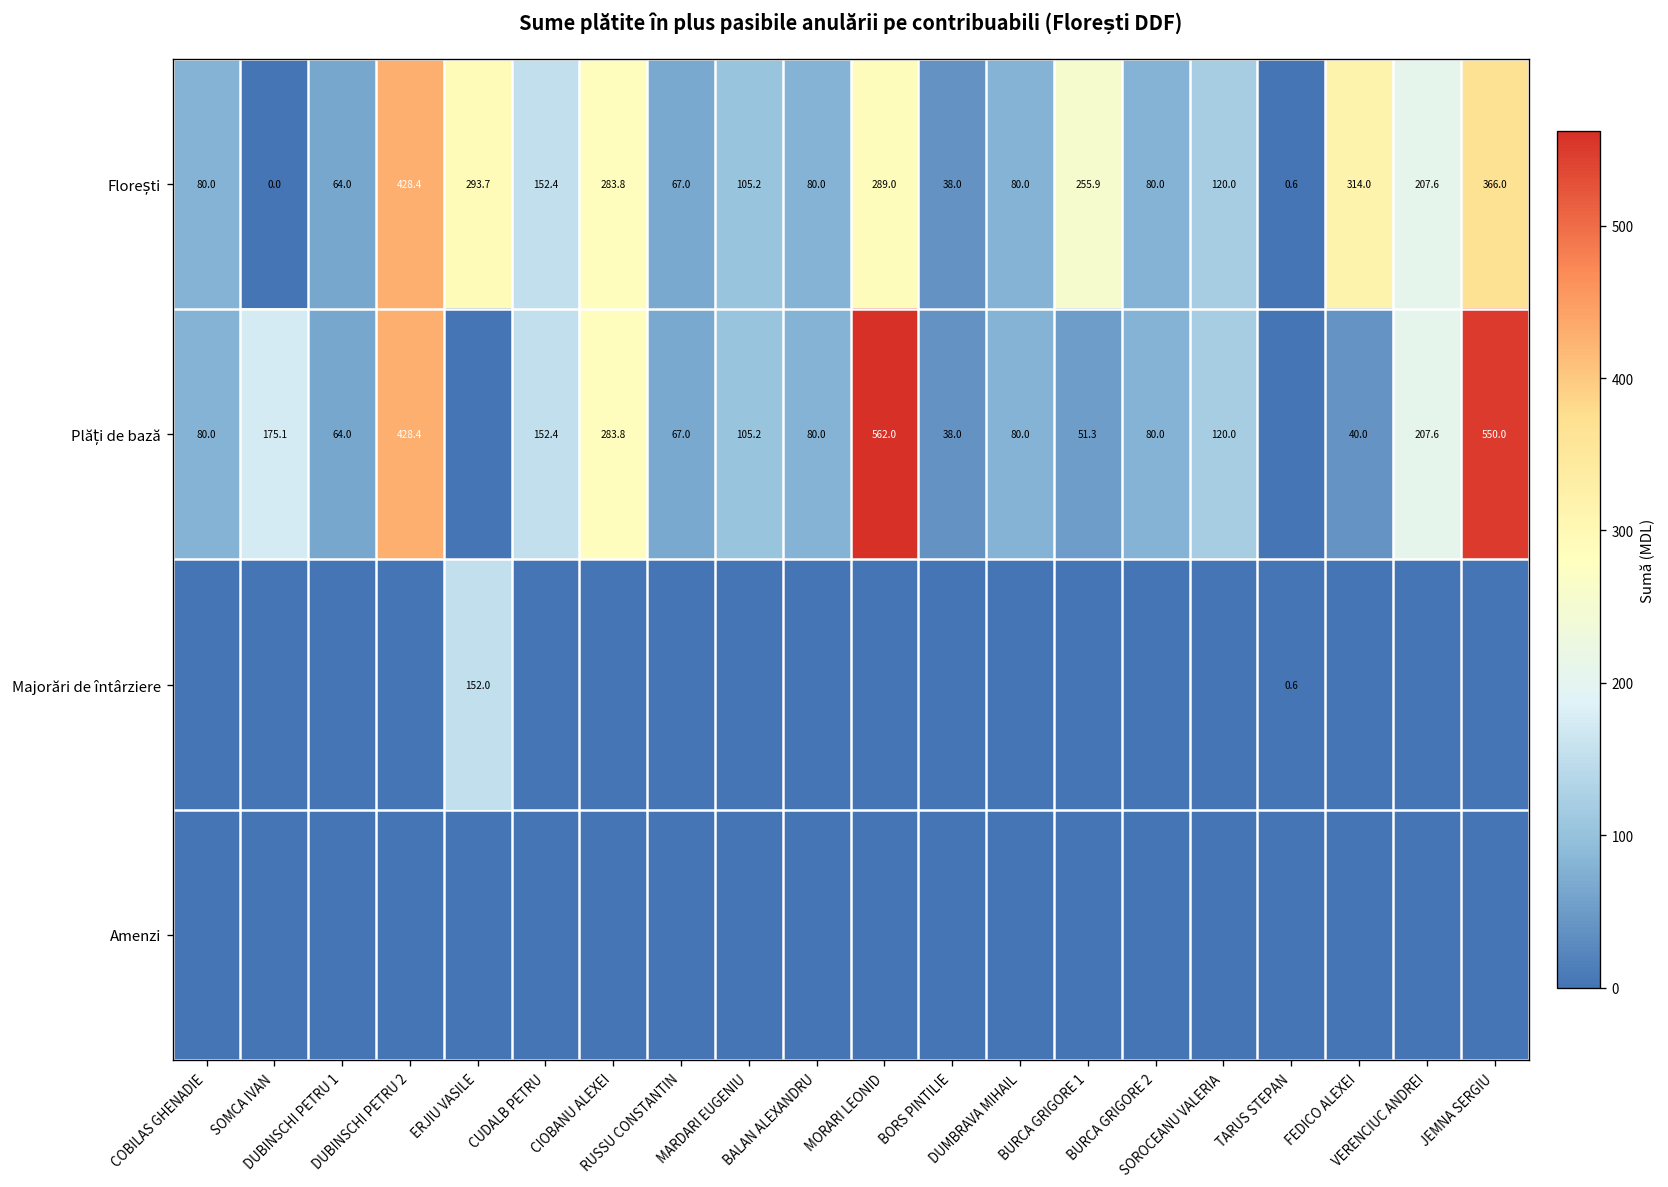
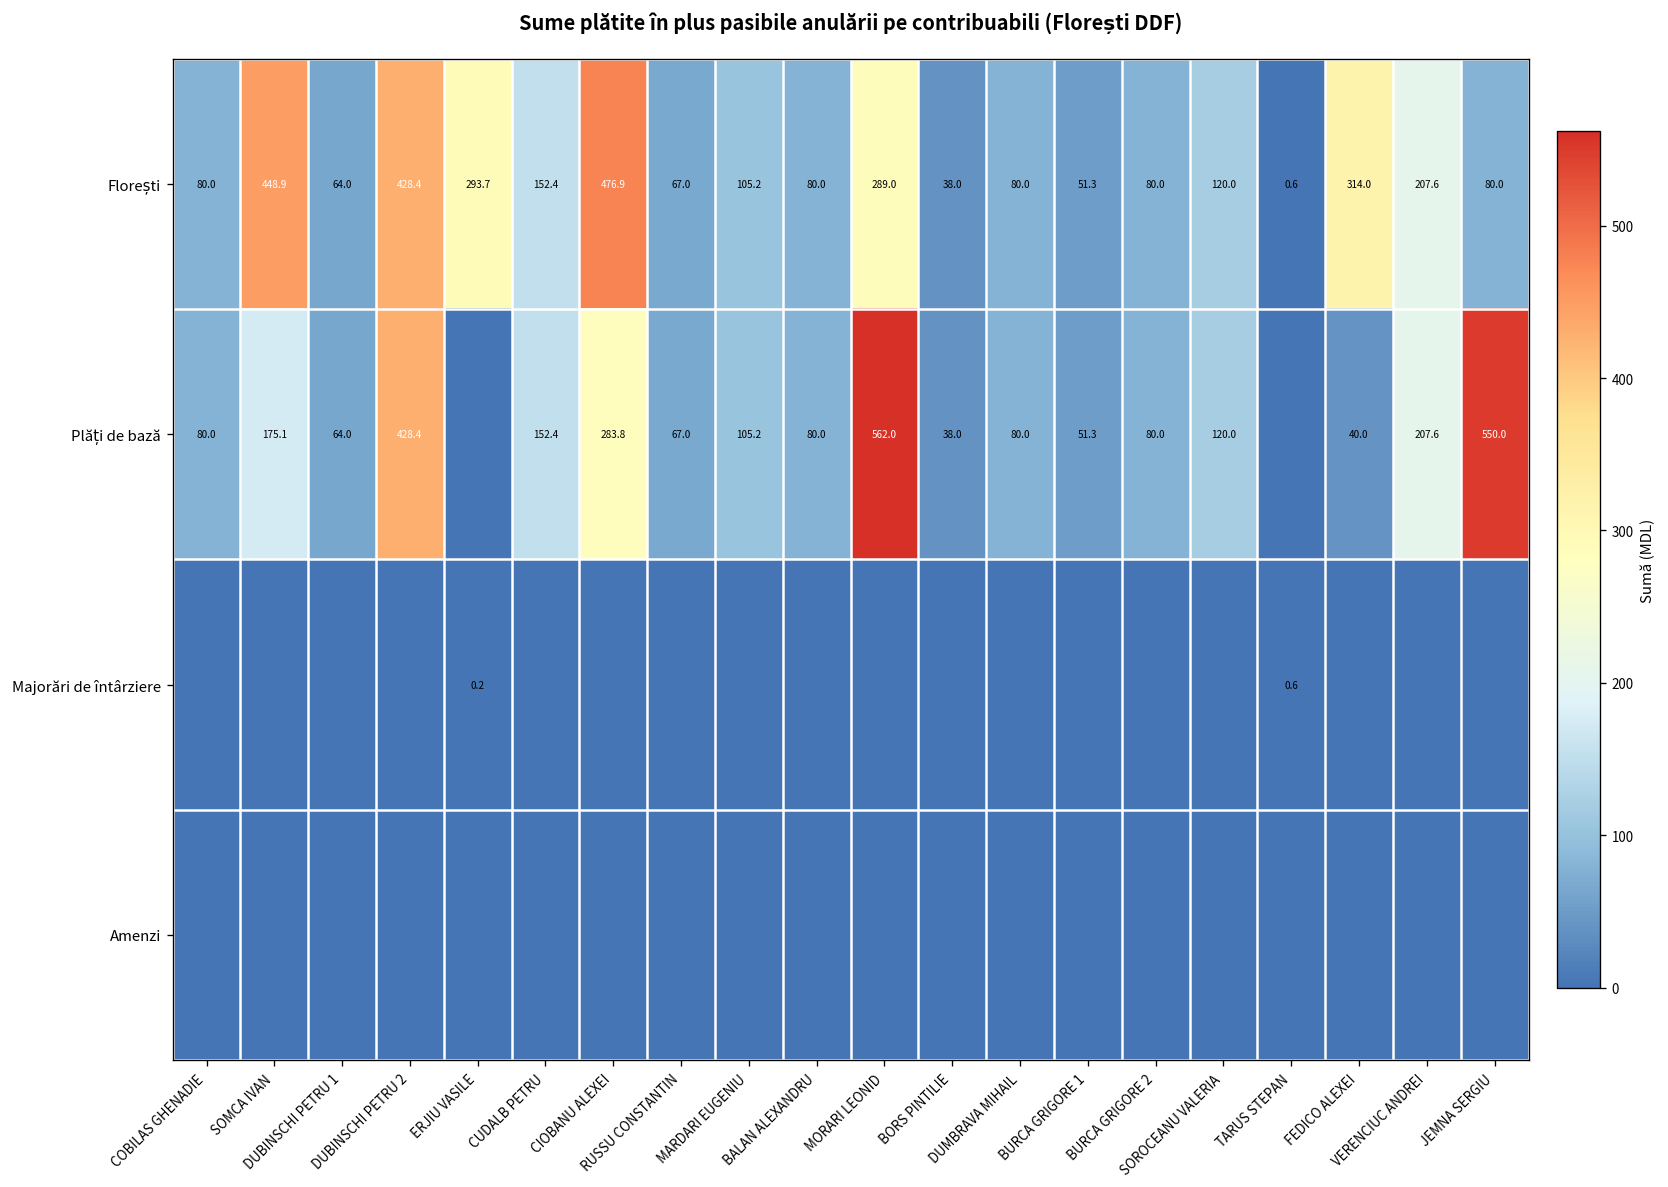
Florești, SOMCA IVAN: 0.0 -> 448.9
Florești, CIOBANU ALEXEI: 283.8 -> 476.9
Florești, BURCA GRIGORE 1: 255.9 -> 51.3
Florești, JEMNA SERGIU: 366.0 -> 80.0
Majorări de întârziere, ERJIU VASILE: 152.0 -> 0.2
